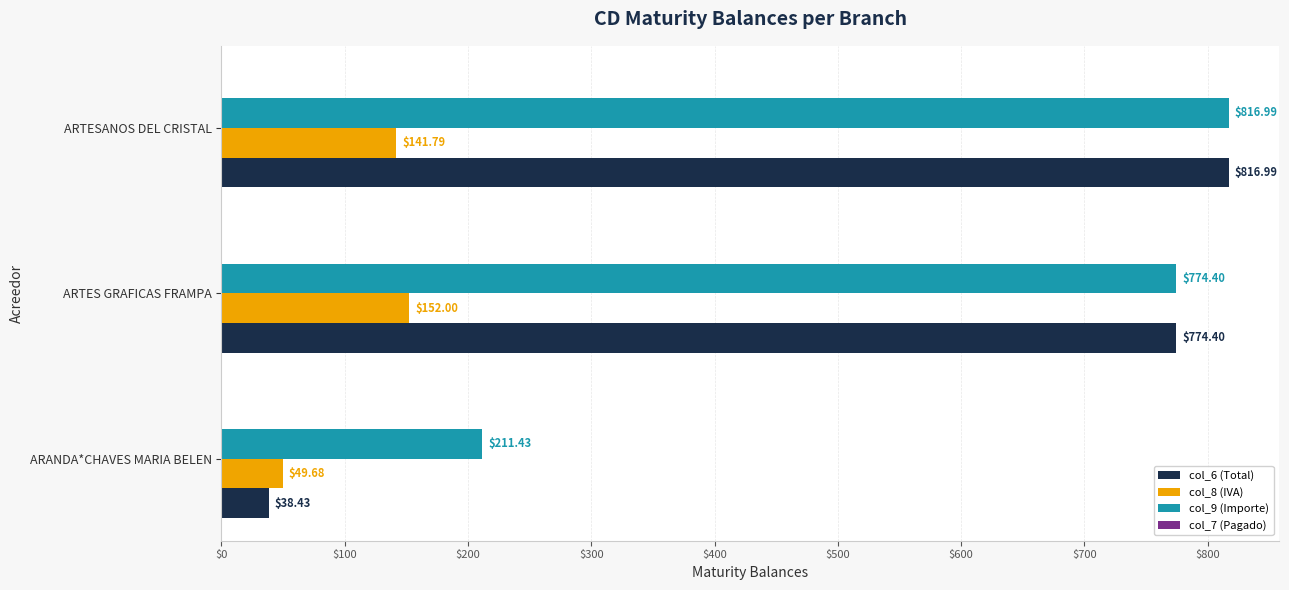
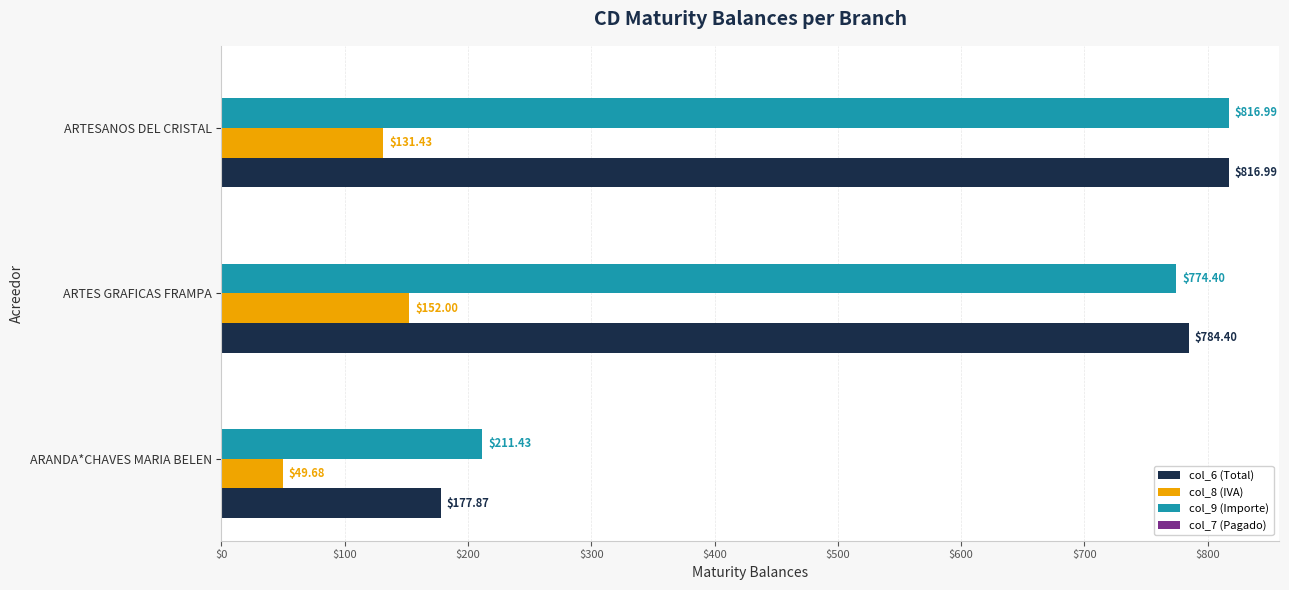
col_8 (IVA), ARTESANOS DEL CRISTAL: $141.79 -> $131.43
col_6 (Total), ARTES GRAFICAS FRAMPA: $774.40 -> $784.40
col_6 (Total), ARANDA*CHAVES MARIA BELEN: $38.43 -> $177.87
